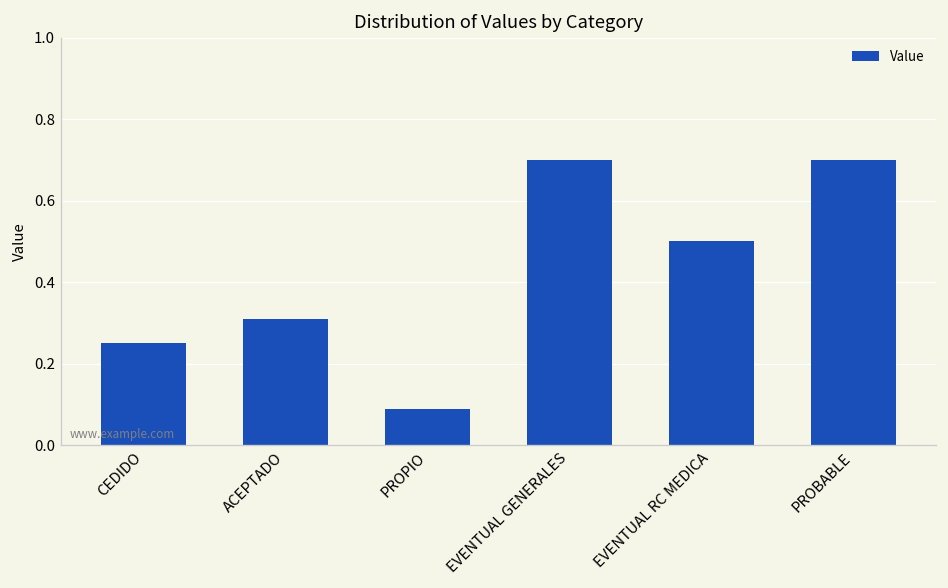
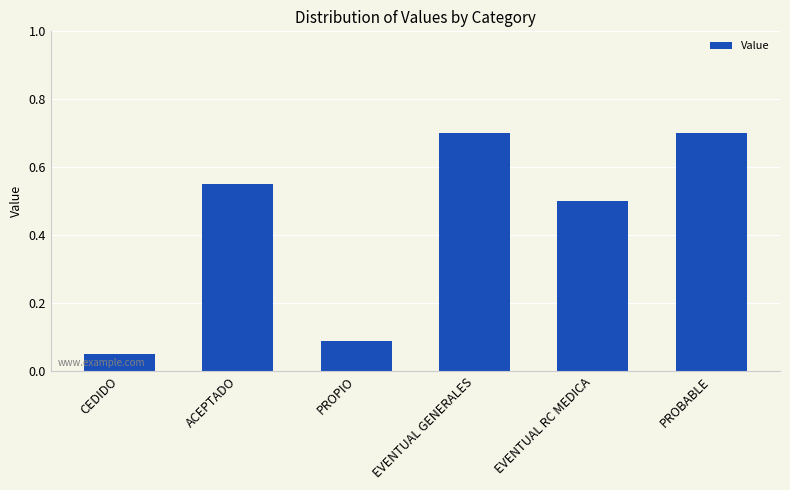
CEDIDO: 0.25 -> 0.05
ACEPTADO: 0.31 -> 0.55
